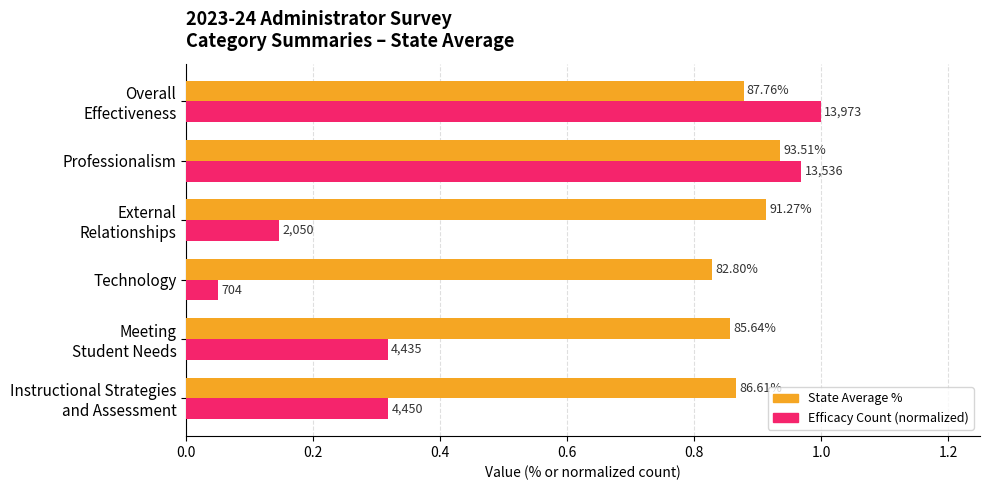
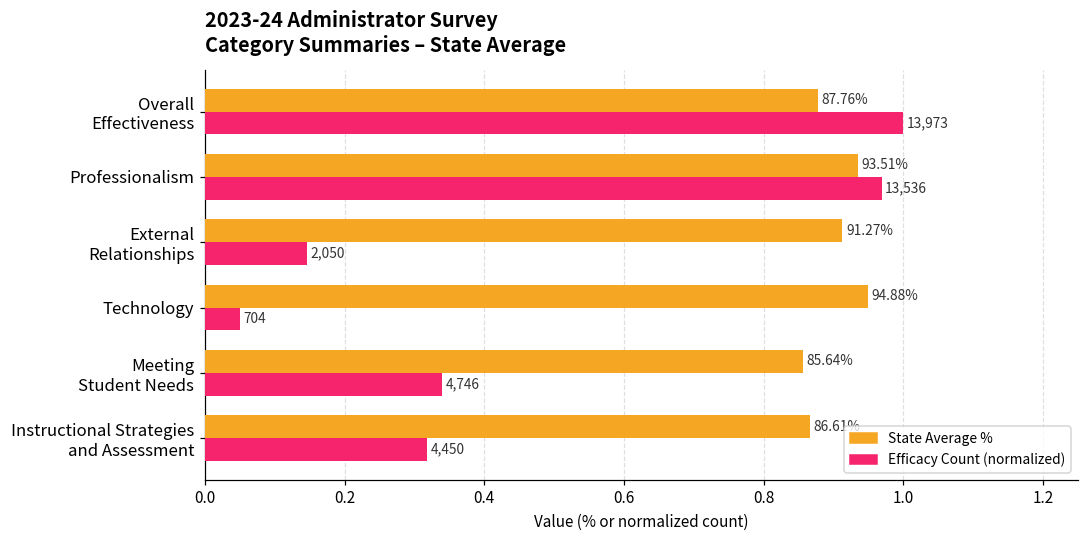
State Average %, Technology: 82.80% -> 94.88%
Efficacy Count (normalized), Meeting Student Needs: 4,435 -> 4,746
